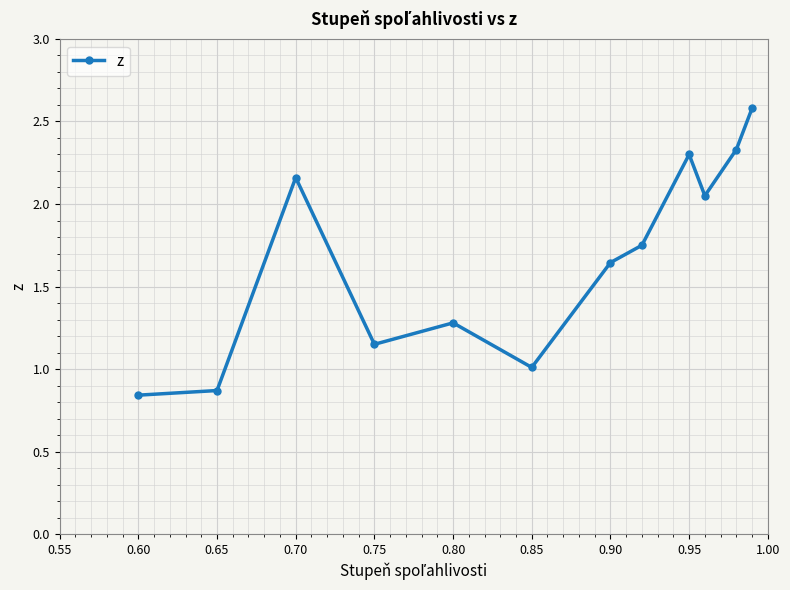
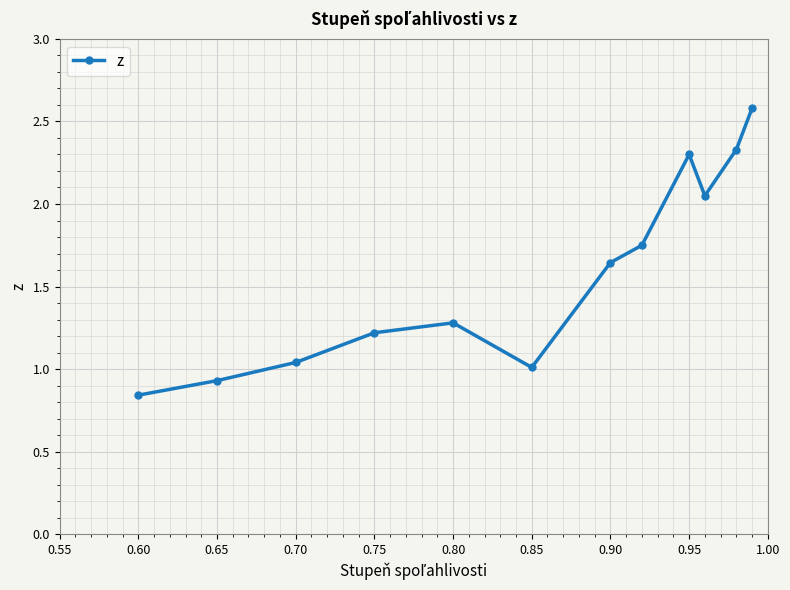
0.65: 0.87 -> 0.93
0.70: 2.16 -> 1.04
0.75: 1.15 -> 1.22
